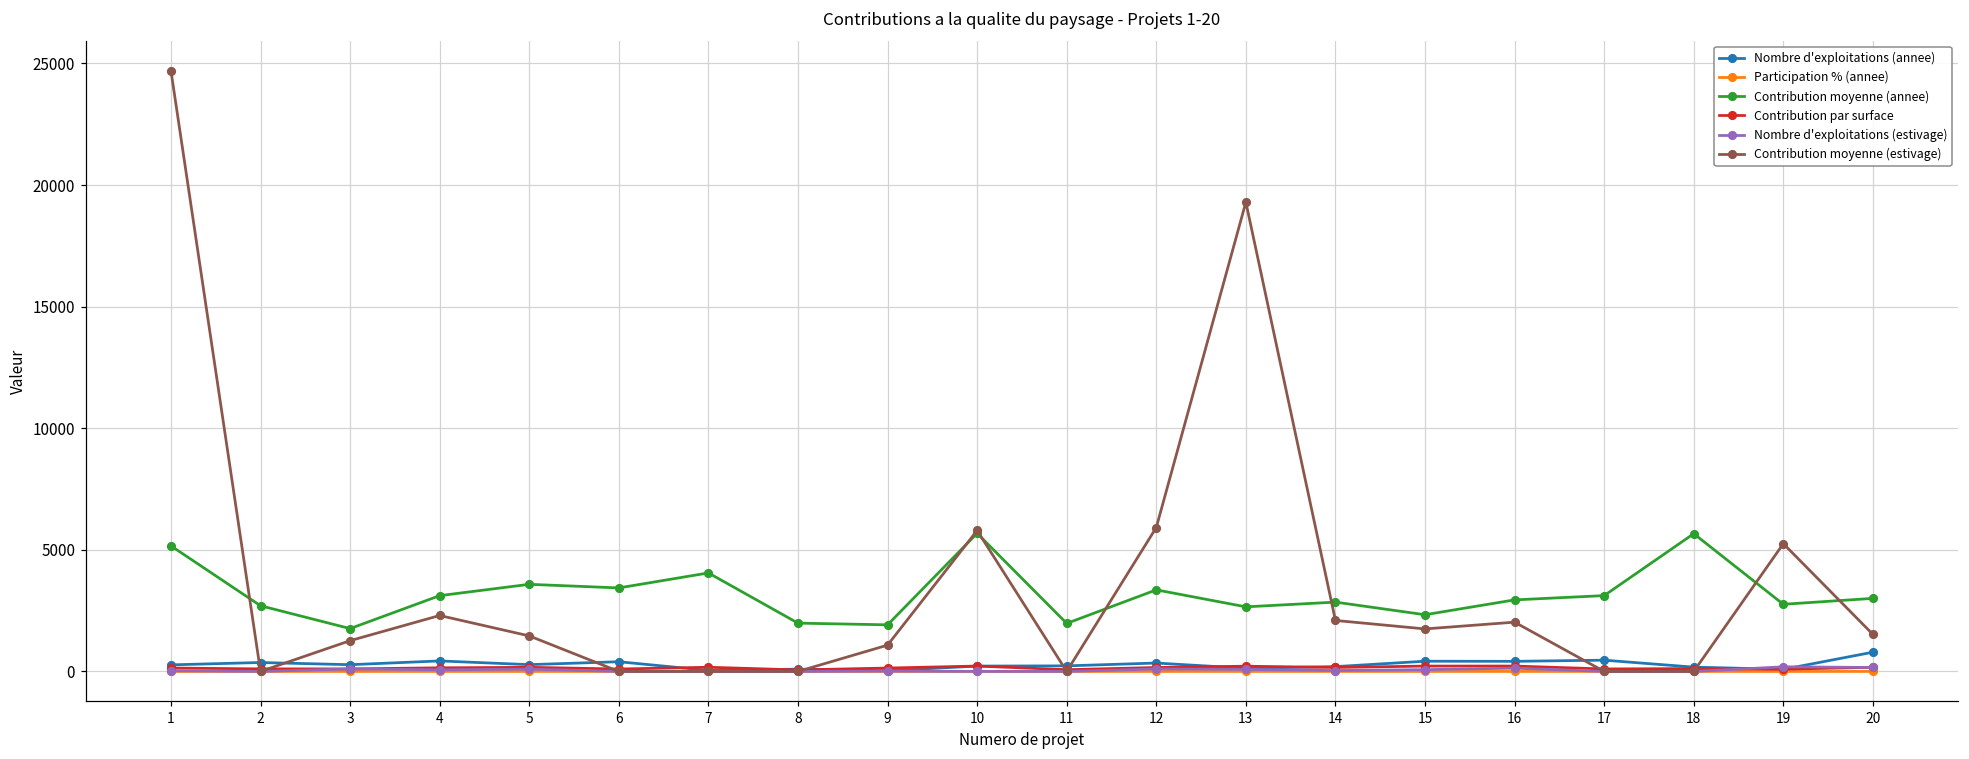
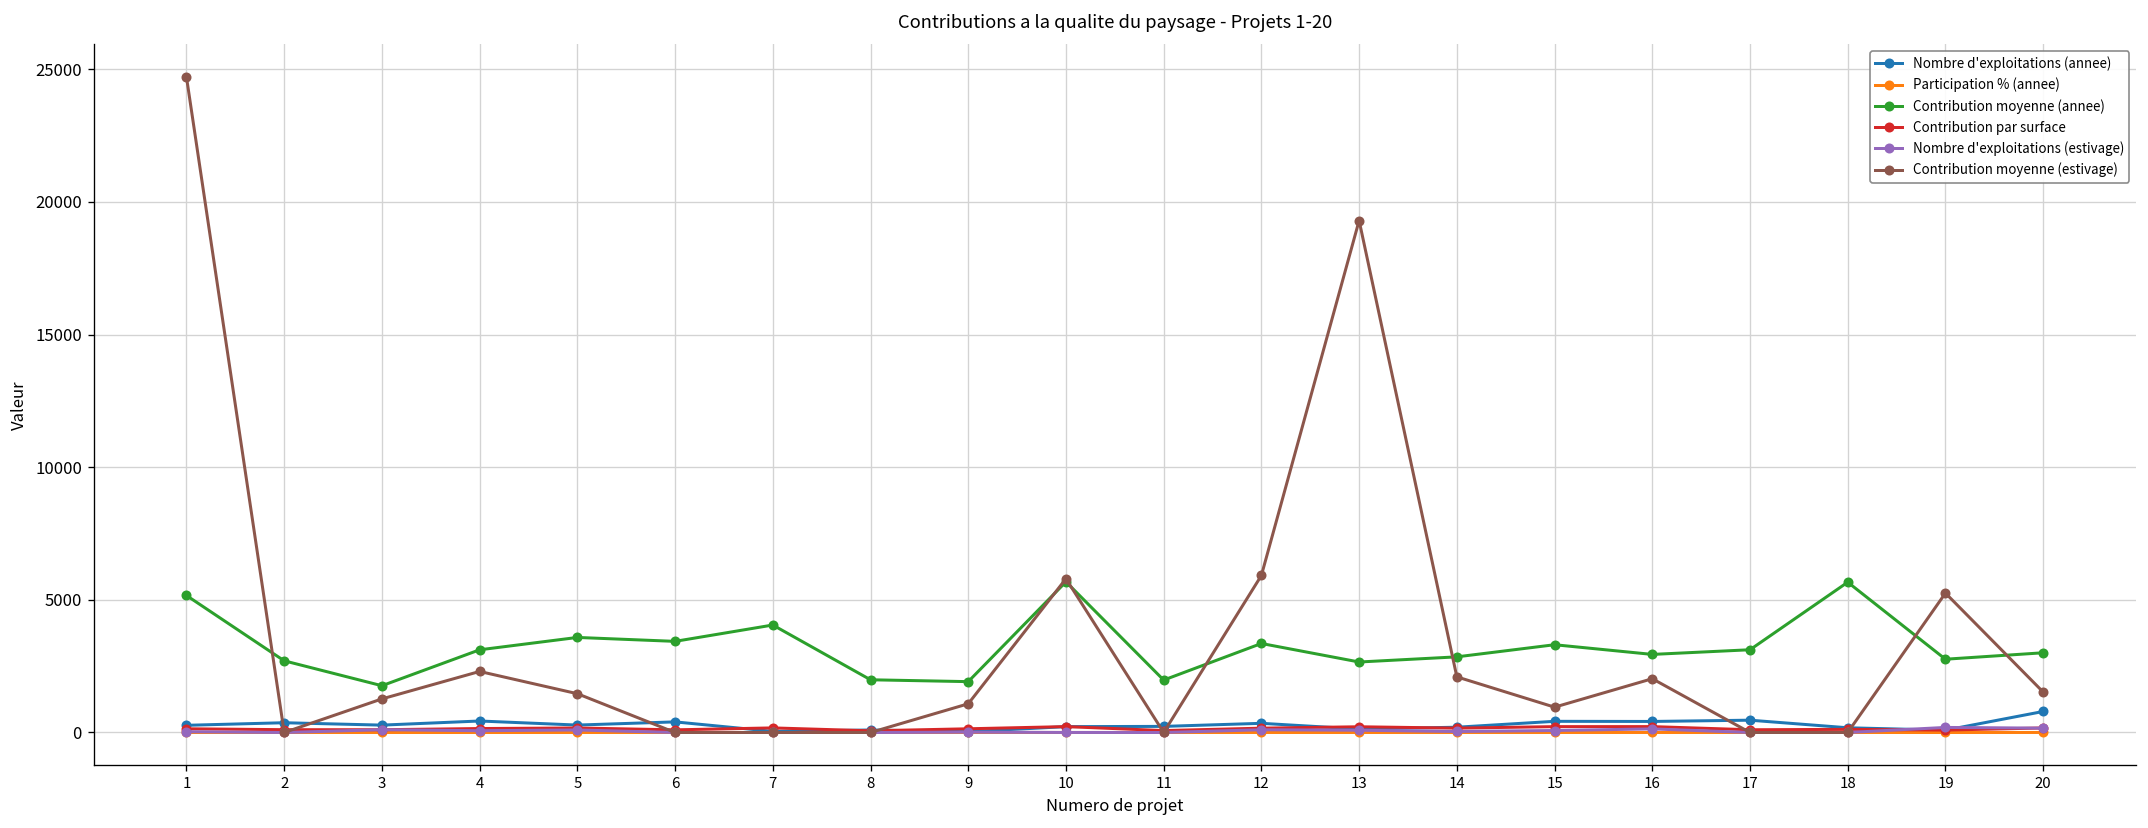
Contribution moyenne (annee), 15: 2300 -> 3300
Contribution moyenne (estivage), 15: 1700 -> 1000
